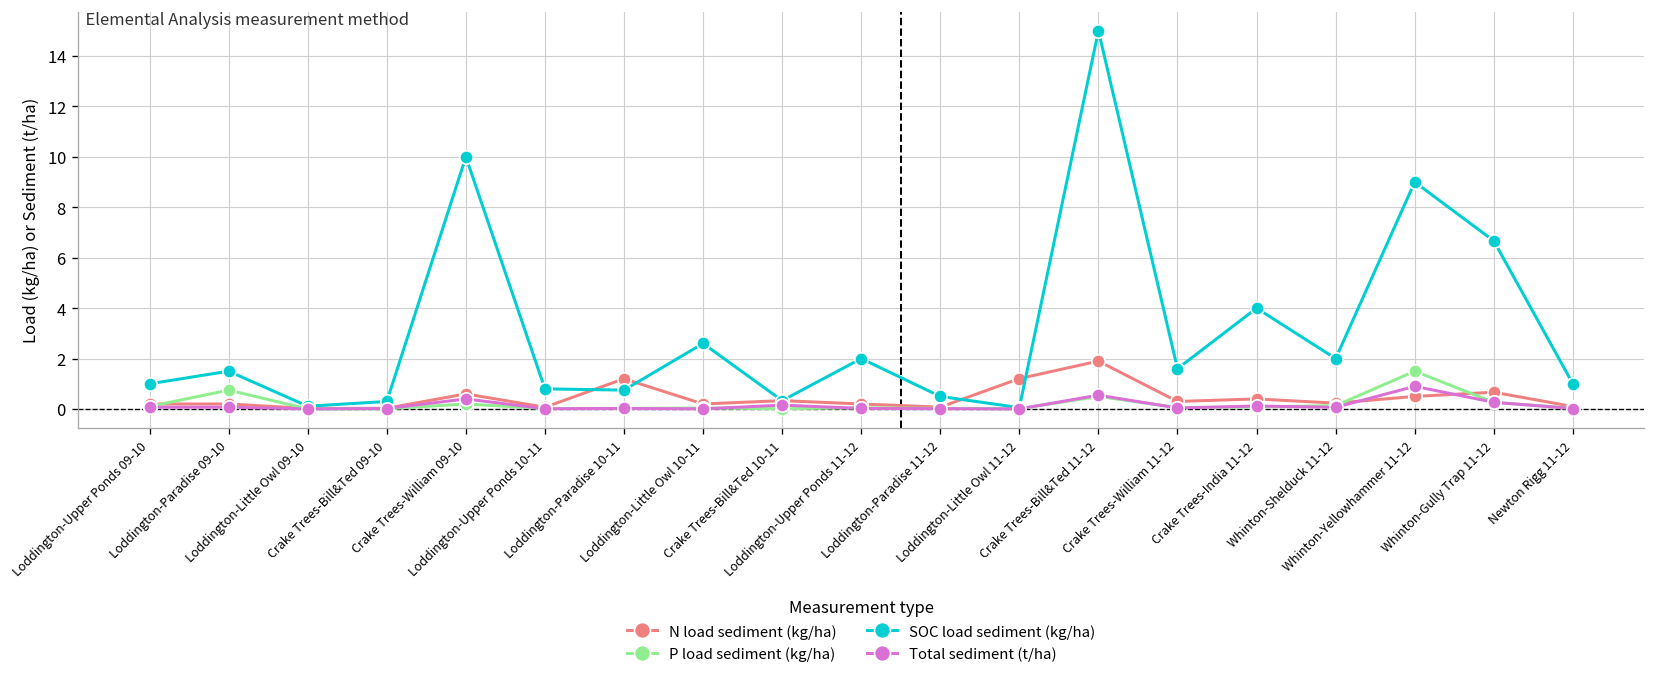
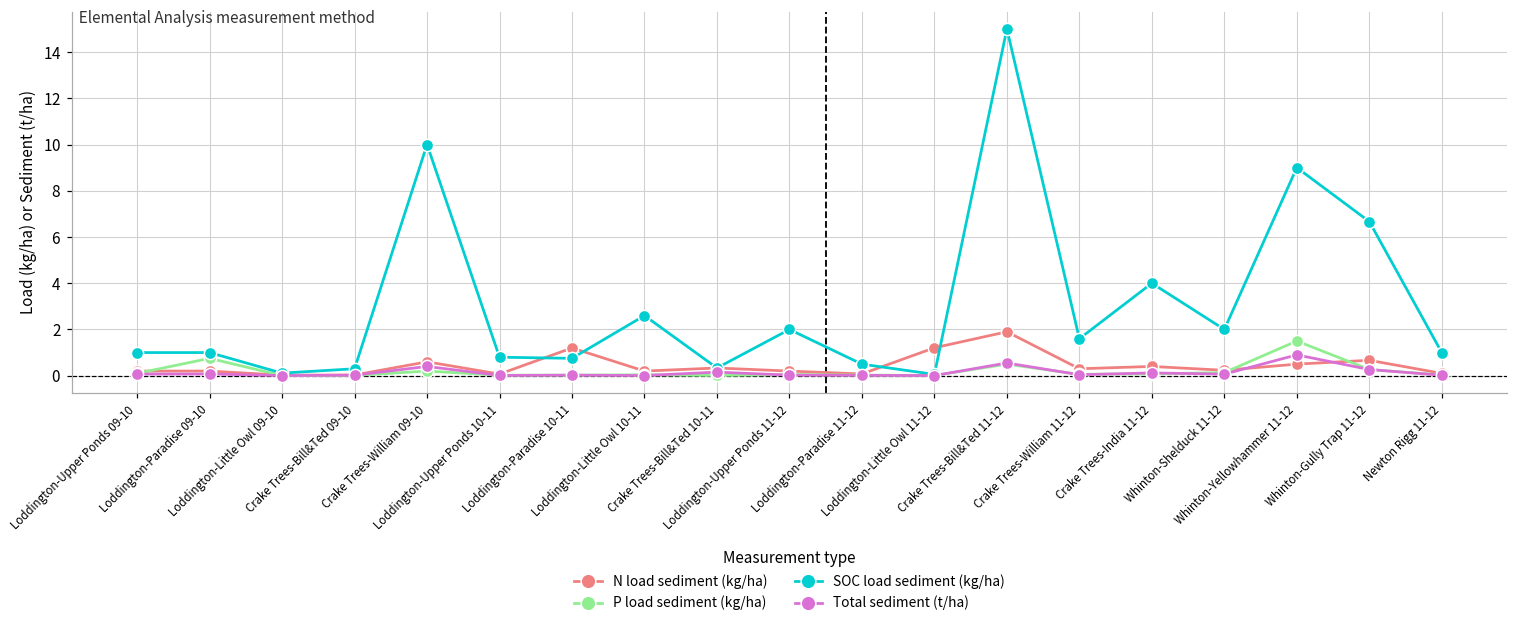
SOC load sediment (kg/ha), Loddington-Paradise 09-10: 1.5 -> 1.0
